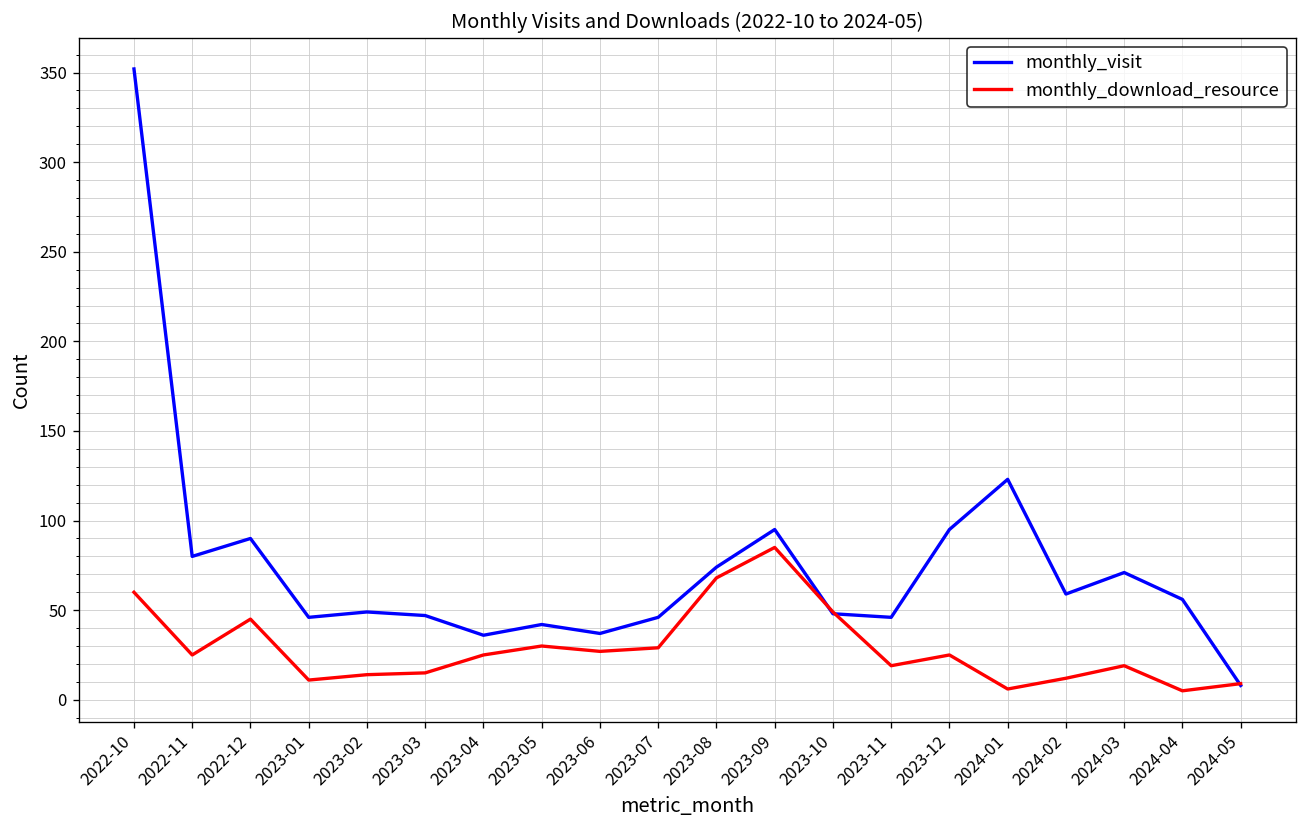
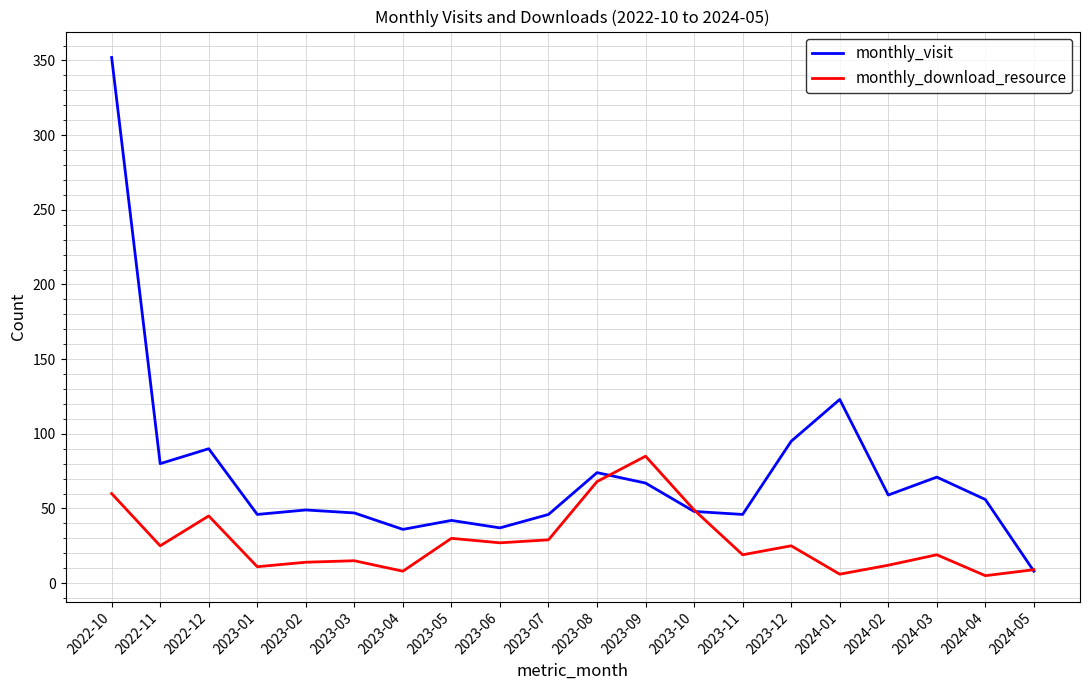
monthly_download_resource, 2023-04: 25 -> 8
monthly_visit, 2023-09: 95 -> 67
